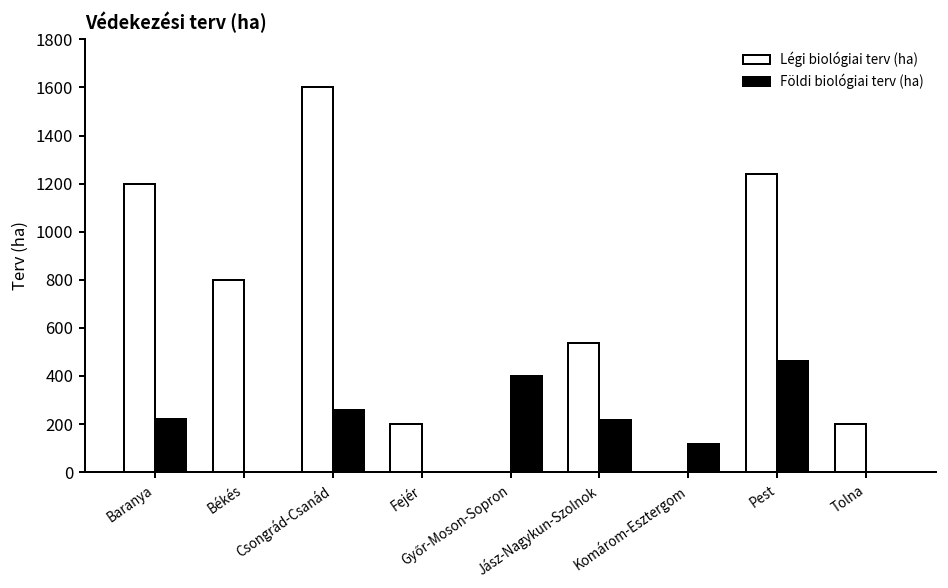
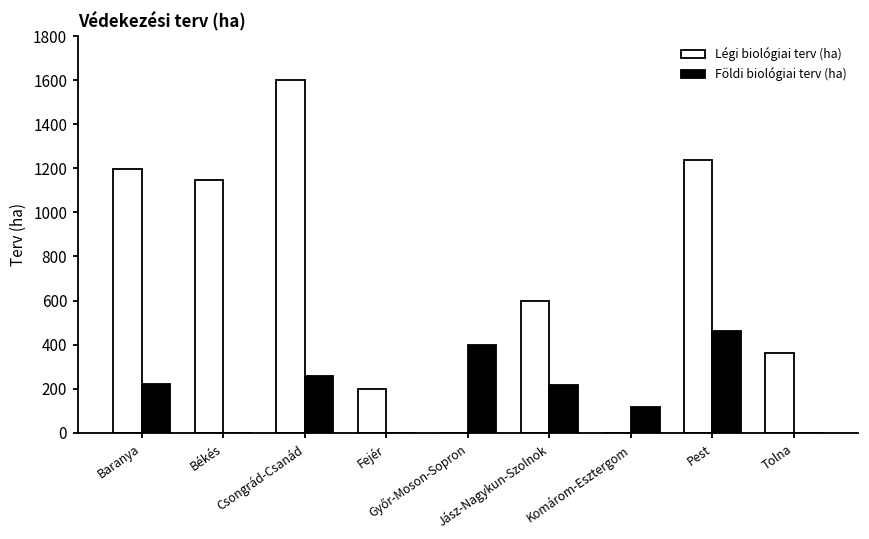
Légi biológiai terv (ha), Békés: 800 -> 1150
Légi biológiai terv (ha), Jász-Nagykun-Szolnok: 540 -> 600
Légi biológiai terv (ha), Tolna: 200 -> 360
